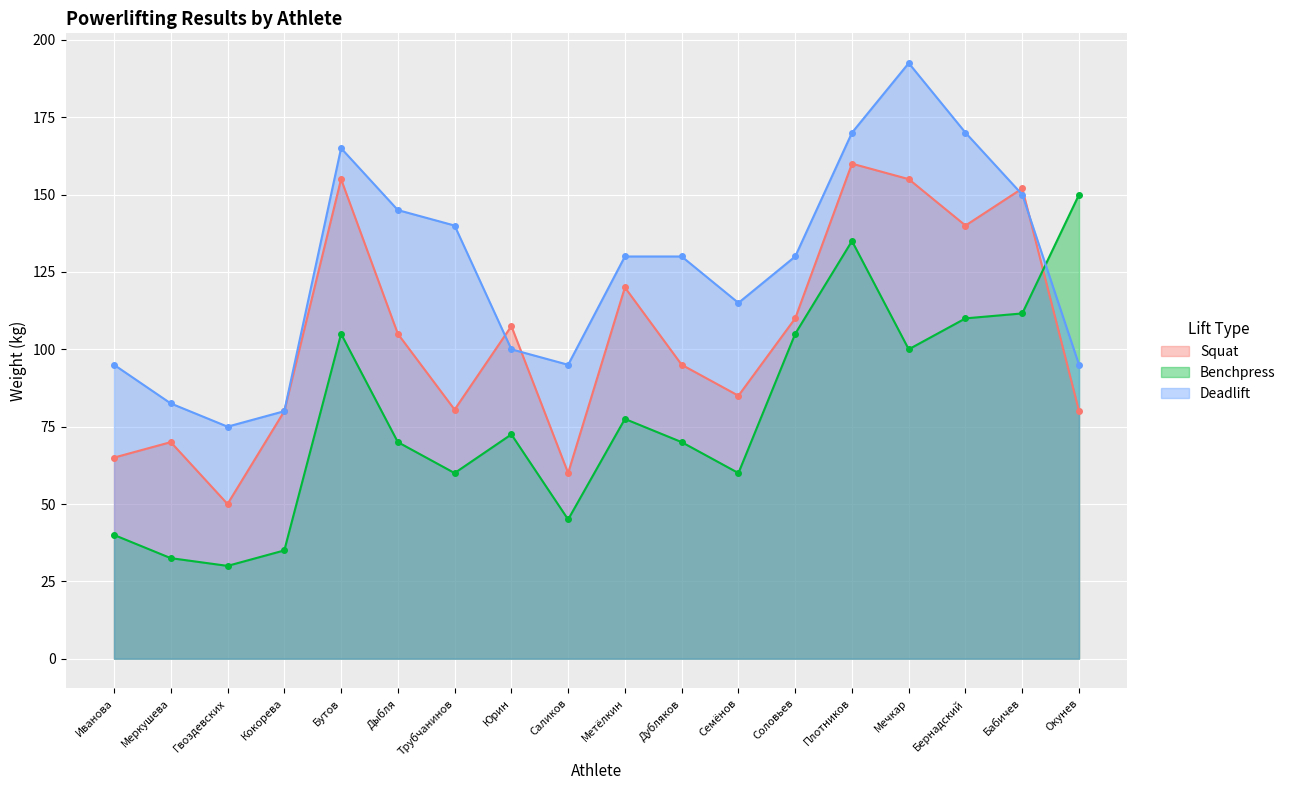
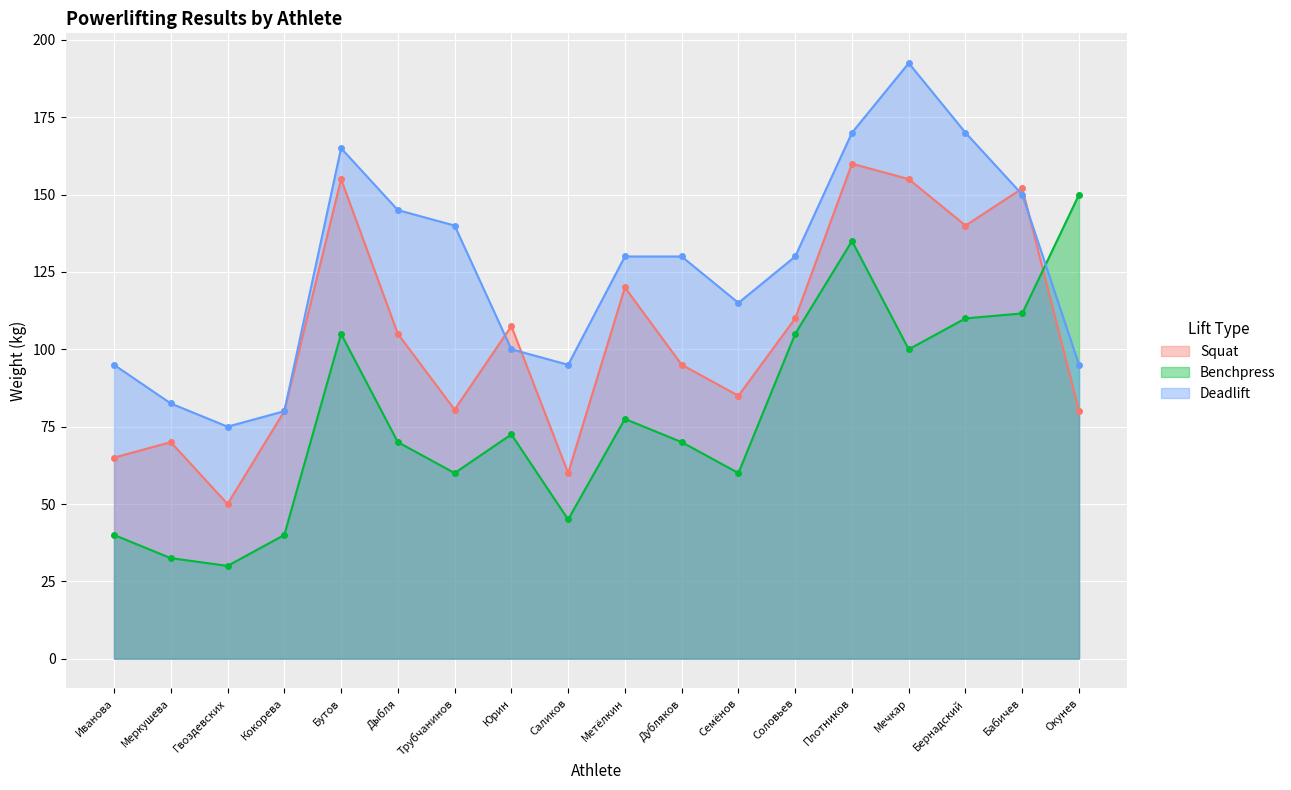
Benchpress, Кокорева: 35 -> 40
